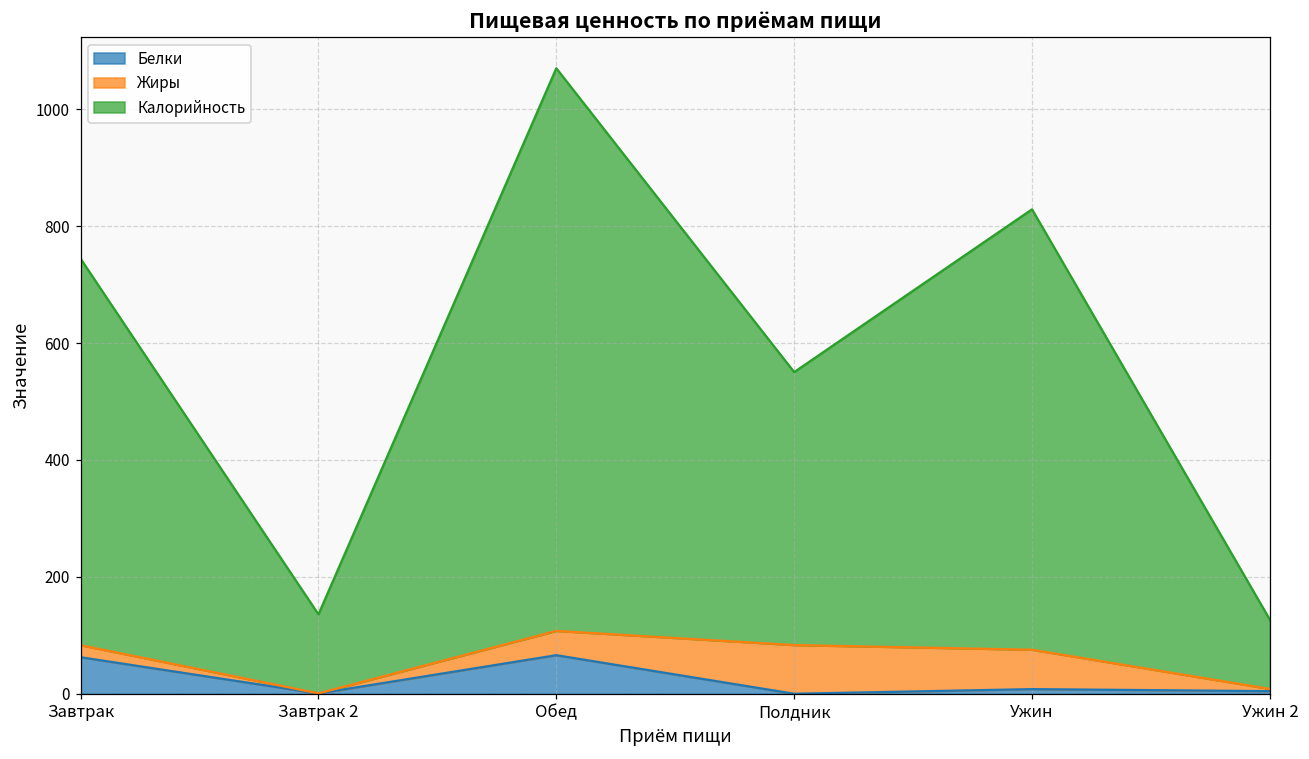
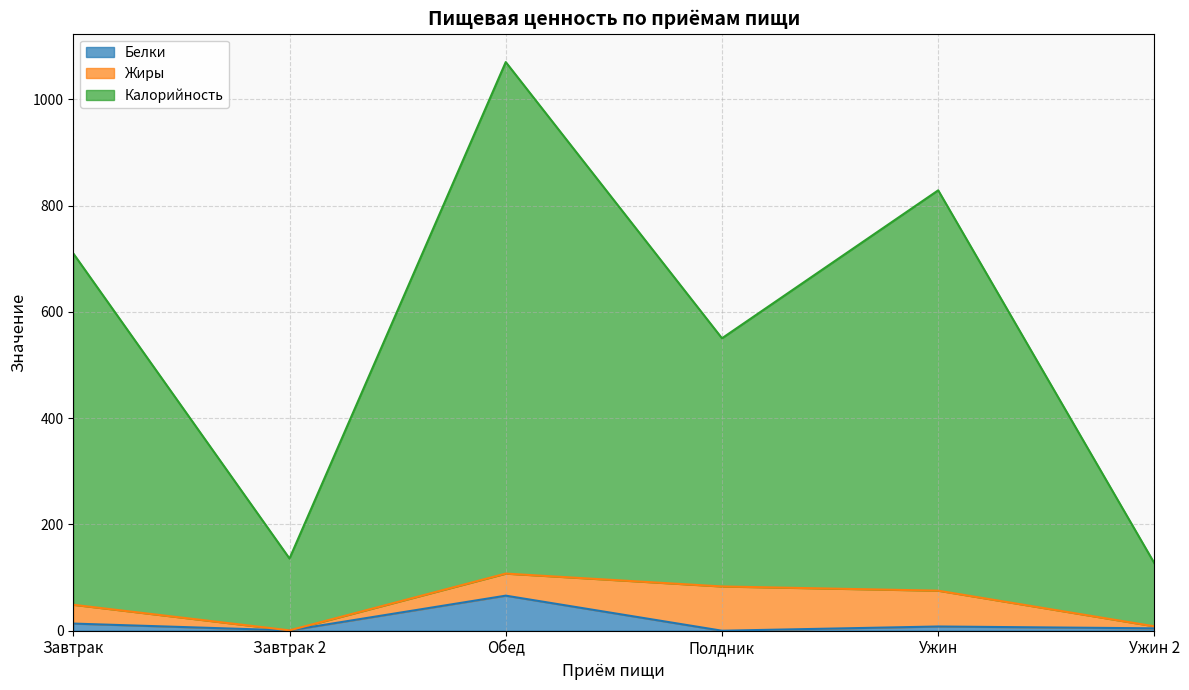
Белки, Завтрак: 60 -> 10
Жиры, Завтрак: 20 -> 40
